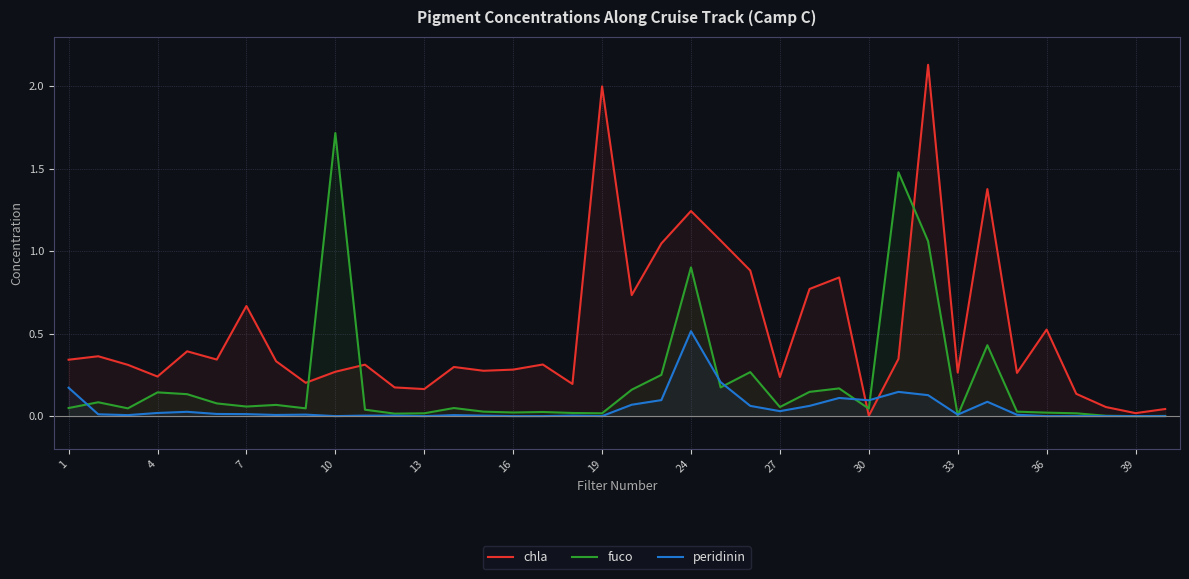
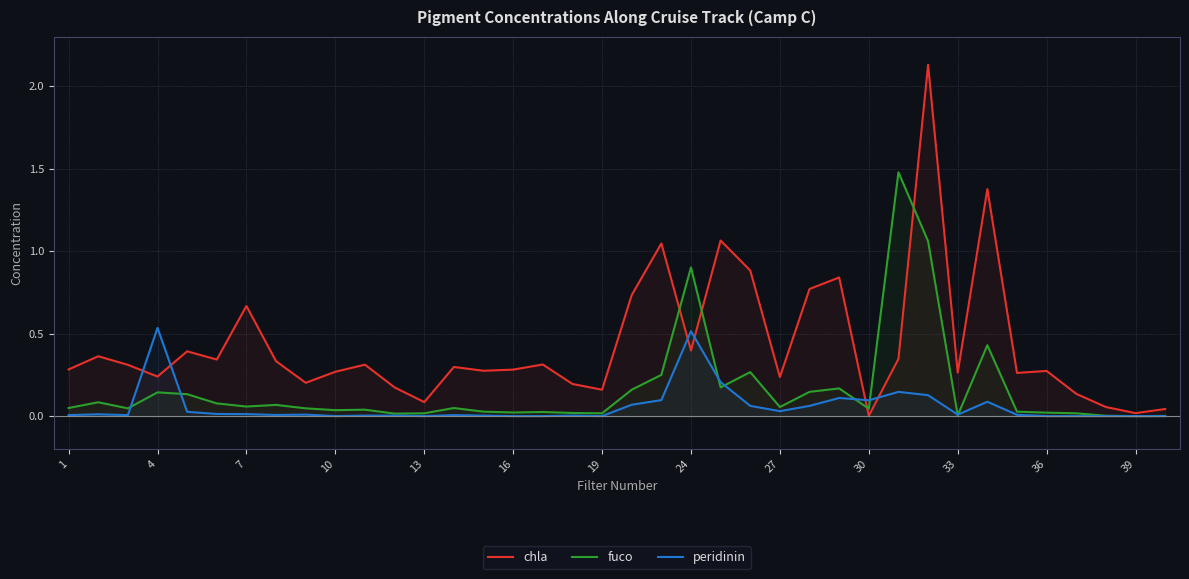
chla, 1: 0.34 -> 0.28
peridinin, 1: 0.17 -> 0.01
peridinin, 4: 0.02 -> 0.54
fuco, 10: 1.72 -> 0.04
chla, 13: 0.16 -> 0.09
chla, 19: 2.00 -> 0.16
chla, 24: 1.24 -> 0.40
chla, 36: 0.53 -> 0.27
